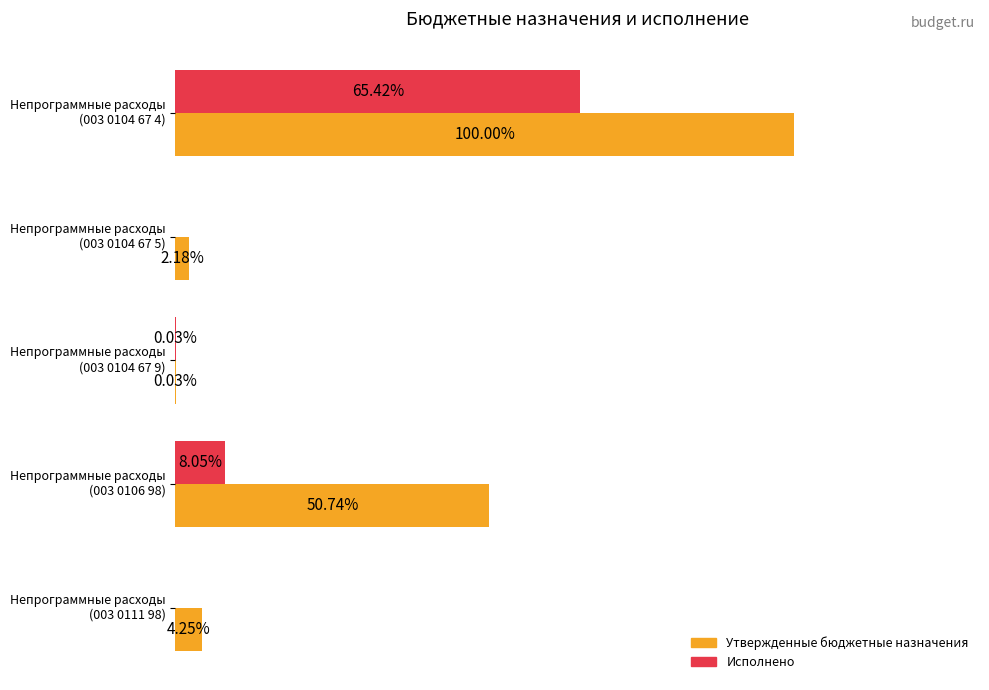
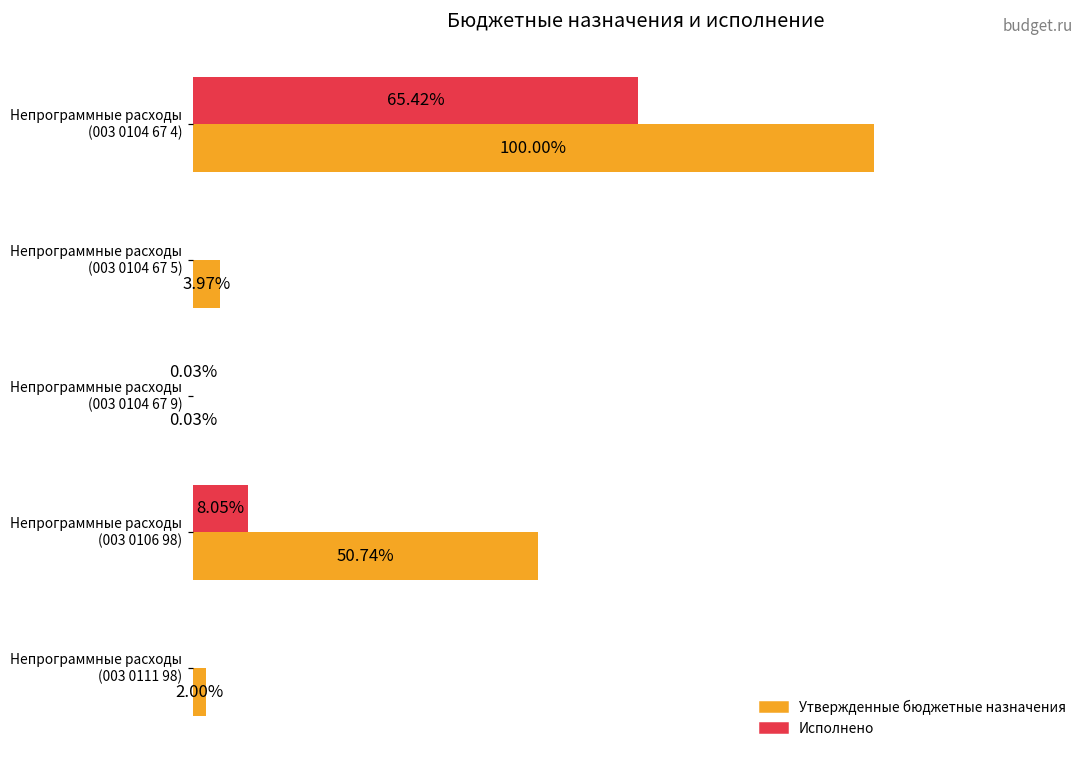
Утвержденные бюджетные назначения, Непрограммные расходы (003 0104 67 5): 2.18% -> 3.97%
Утвержденные бюджетные назначения, Непрограммные расходы (003 0111 98): 4.25% -> 2.00%
